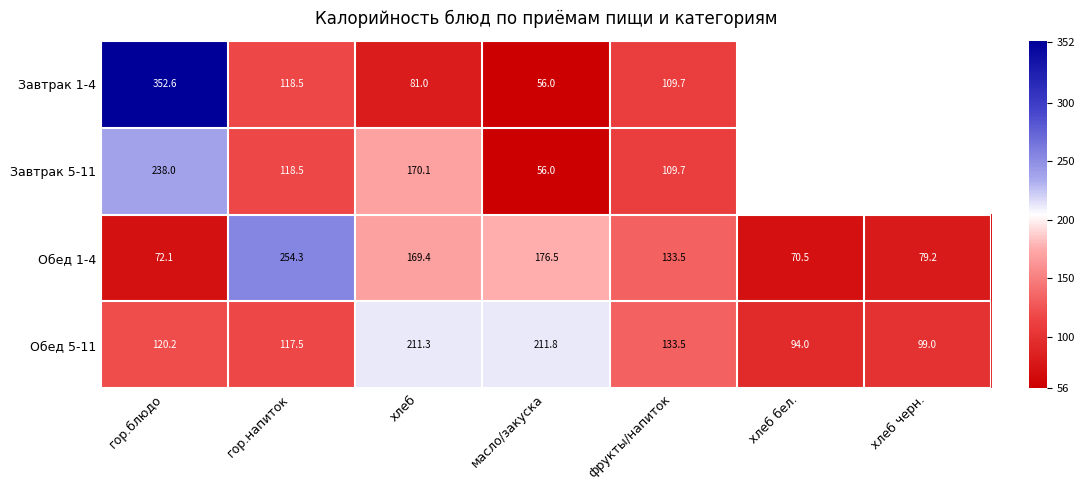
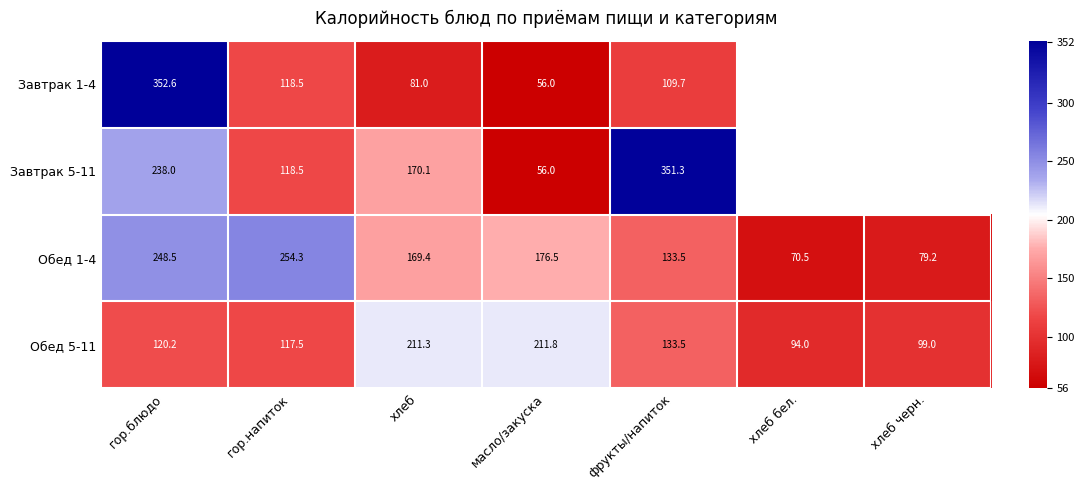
Завтрак 5-11, фрукты/напиток: 109.7 -> 351.3
Обед 1-4, гор.блюдо: 72.1 -> 248.5
